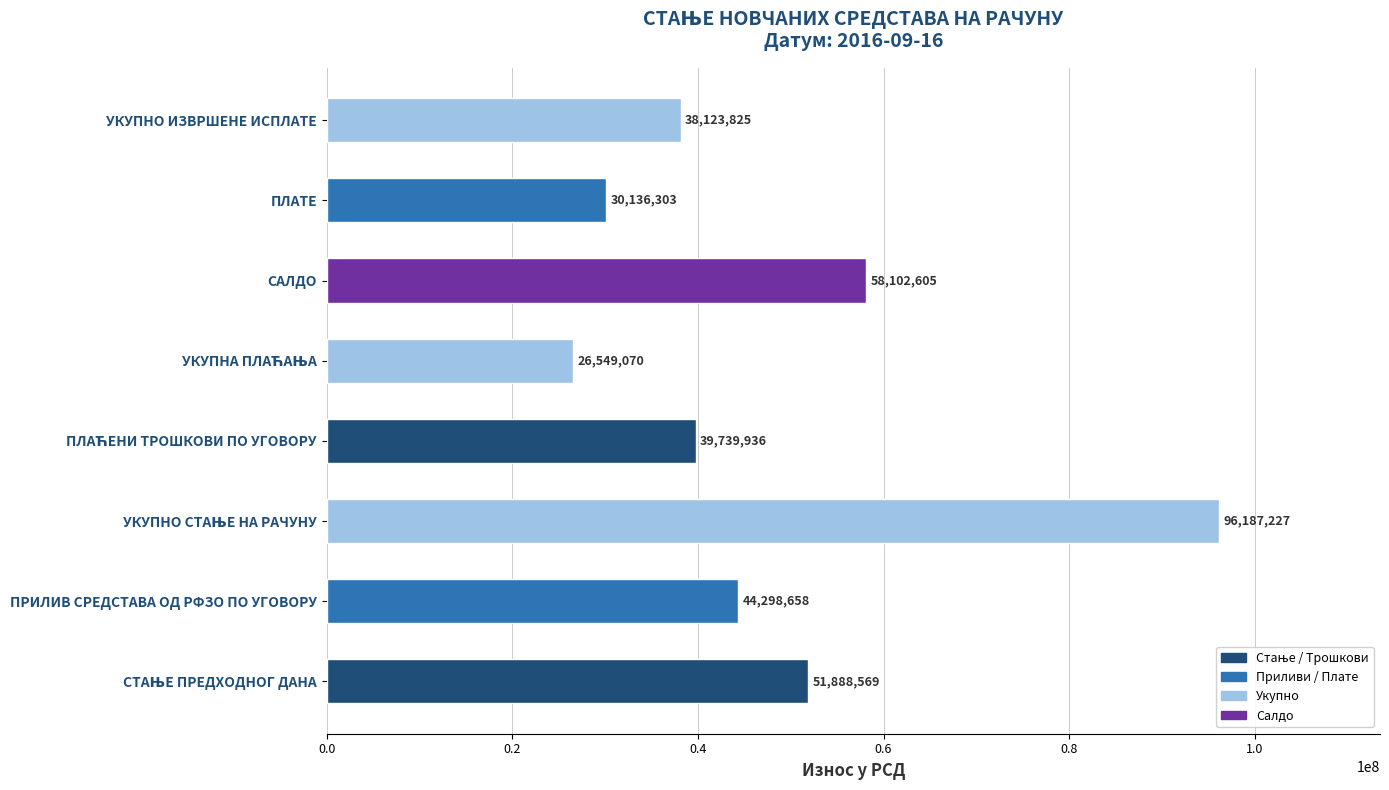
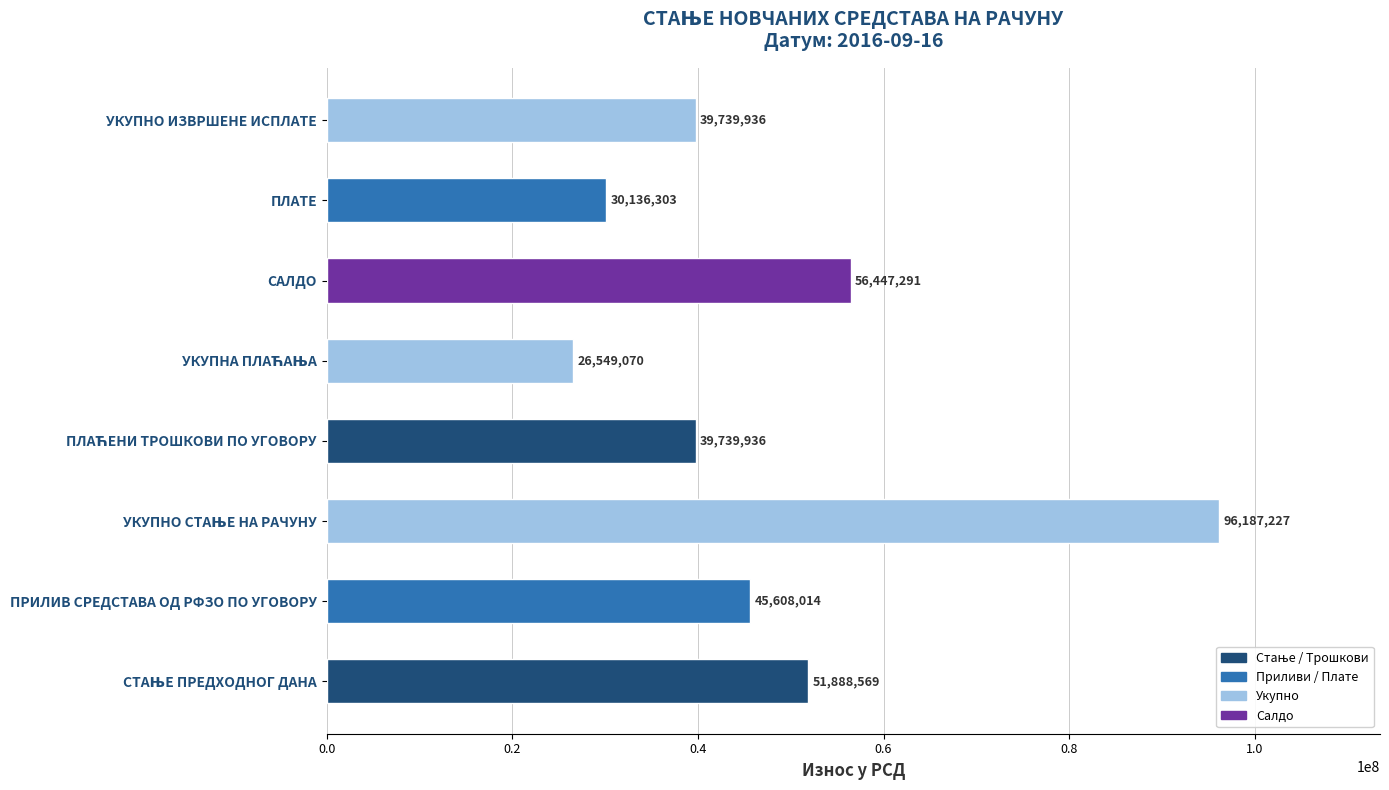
УКУПНО ИЗВРШЕНЕ ИСПЛАТЕ: 38,123,825 -> 39,739,936
САЛДО: 58,102,605 -> 56,447,291
ПРИЛИВ СРЕДСТАВА ОД РФЗО ПО УГОВОРУ: 44,298,658 -> 45,608,014
